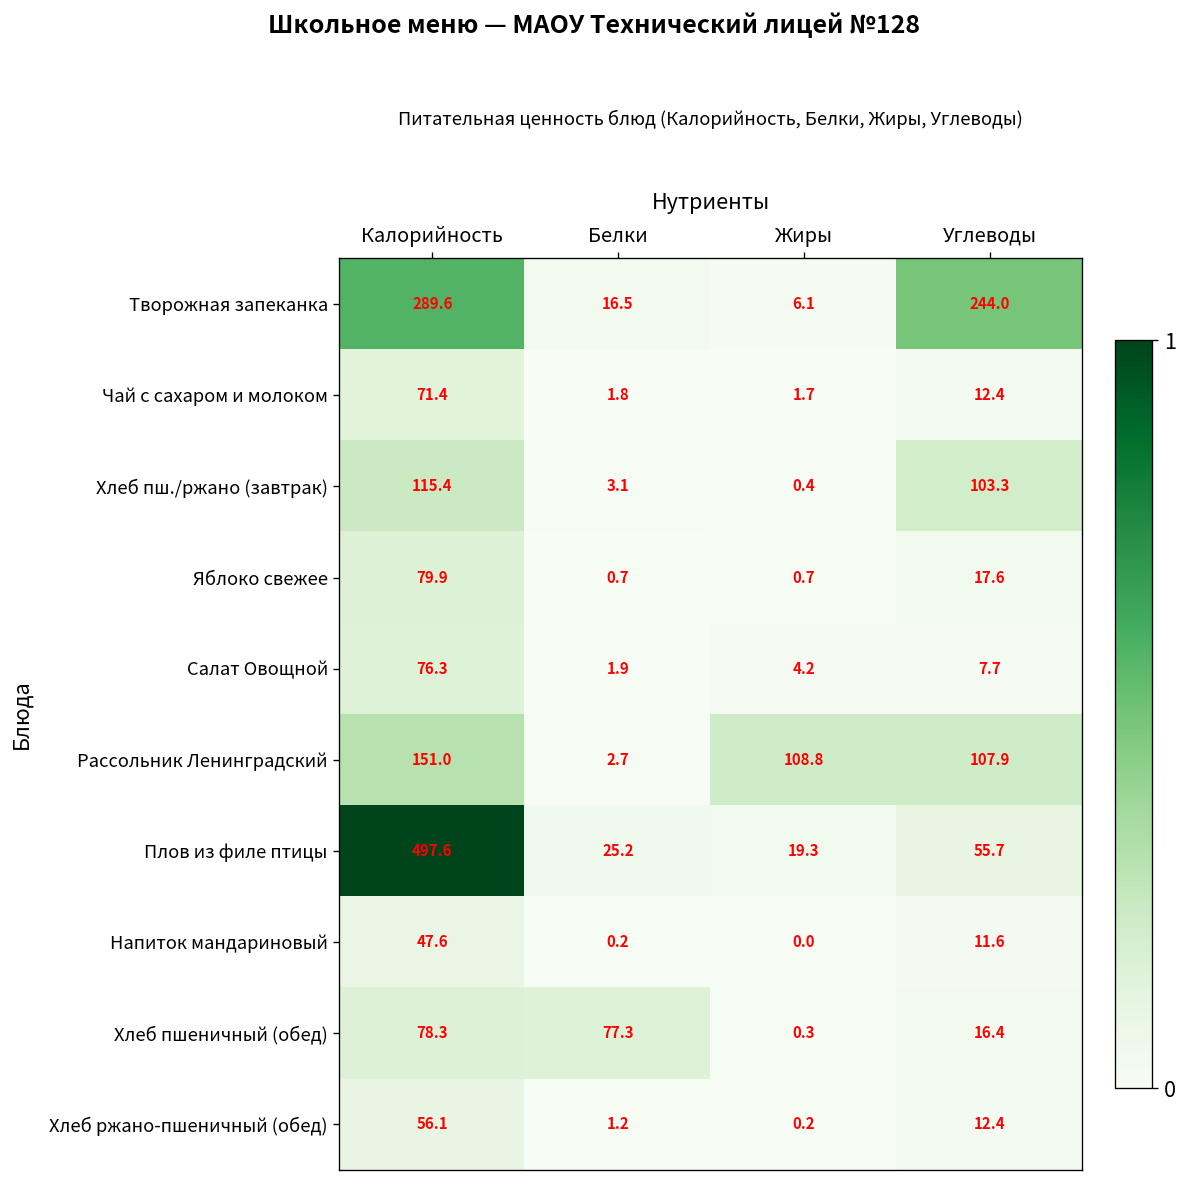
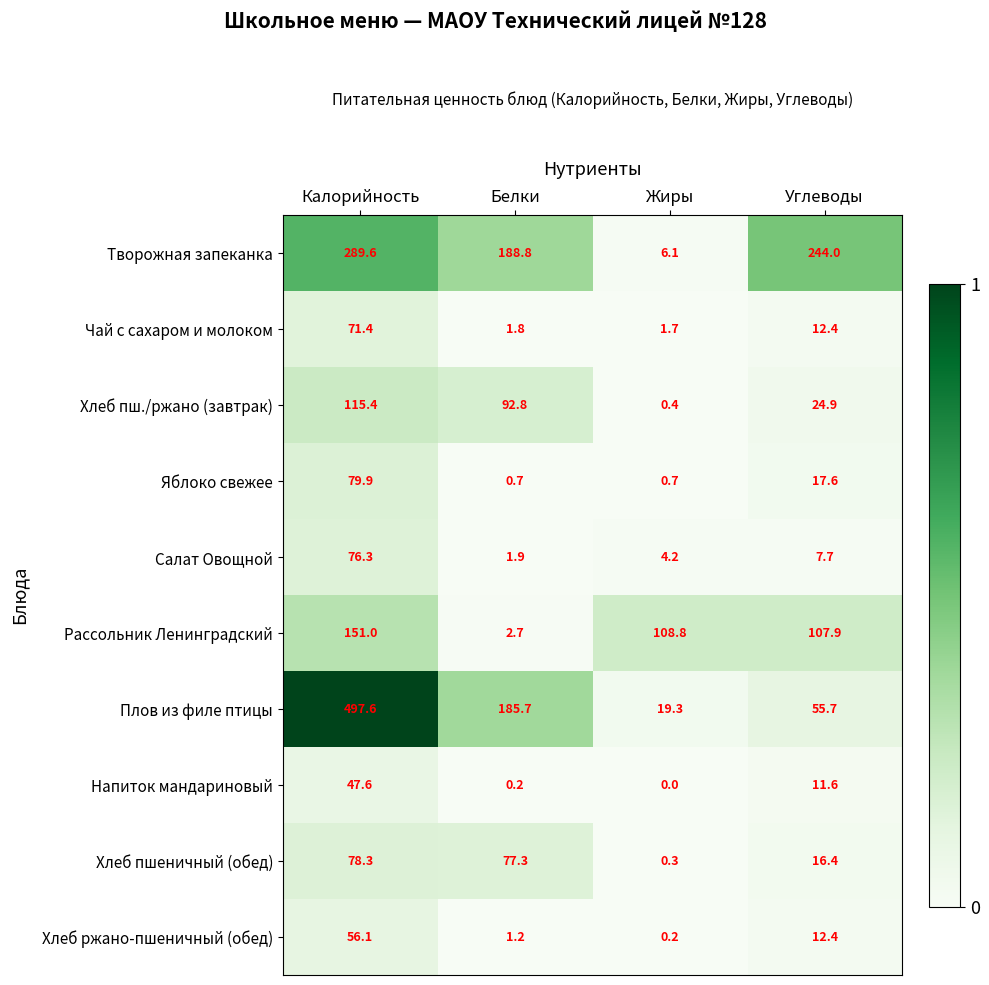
Творожная запеканка, Белки: 16.5 -> 188.8
Хлеб пш./ржано (завтрак), Белки: 3.1 -> 92.8
Хлеб пш./ржано (завтрак), Углеводы: 103.3 -> 24.9
Плов из филе птицы, Белки: 25.2 -> 185.7
